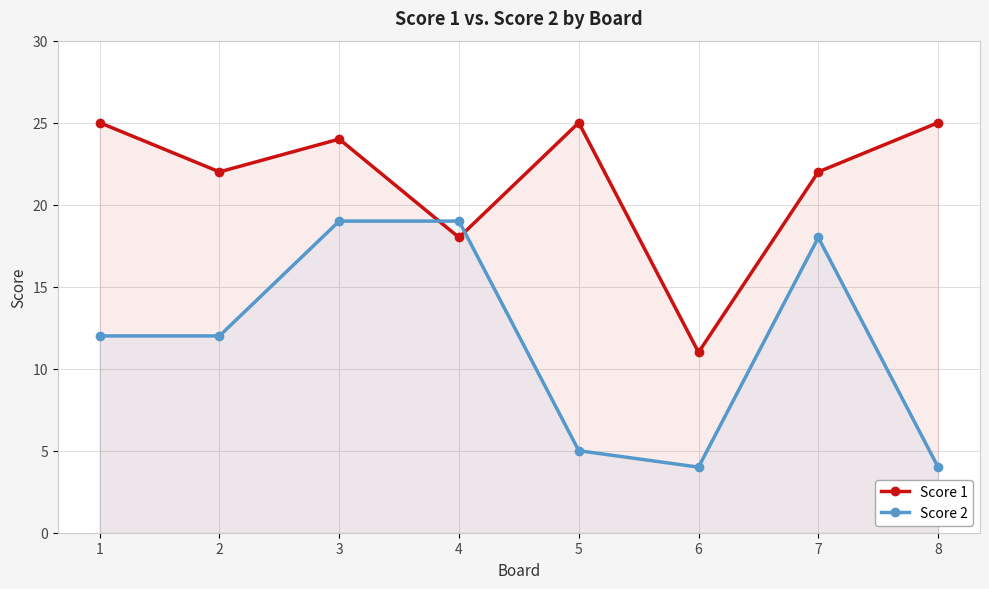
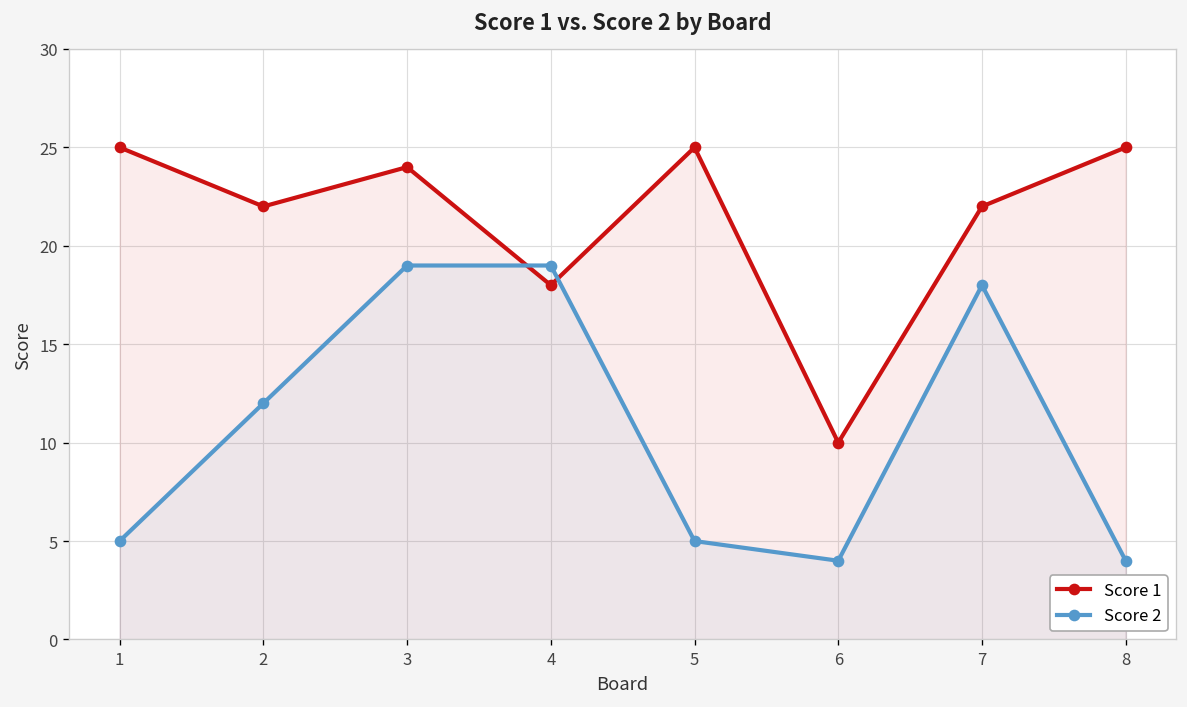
Score 2, 1: 12 -> 5
Score 1, 6: 11 -> 10
